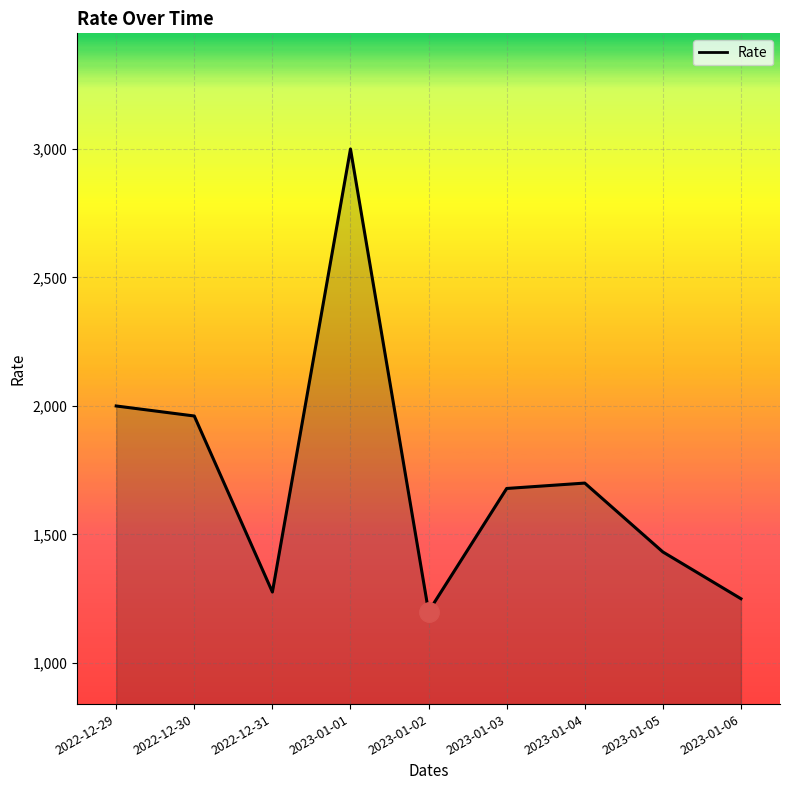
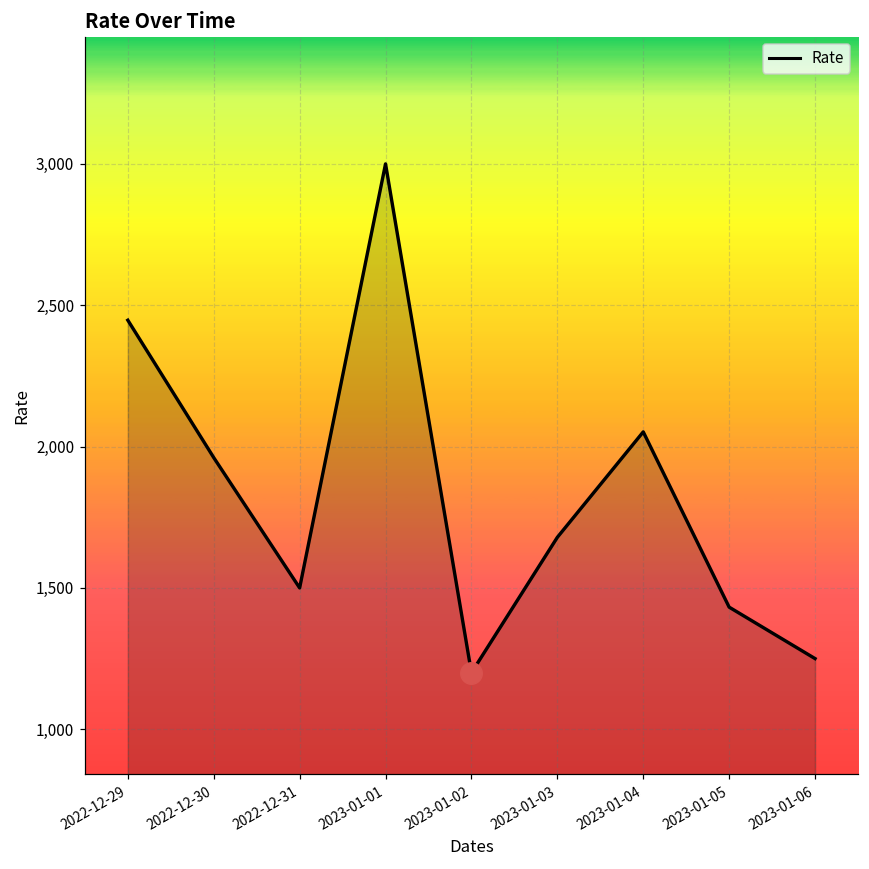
Rate, 2022-12-29: 2,000 -> 2,450
Rate, 2022-12-31: 1,280 -> 1,500
Rate, 2023-01-04: 1,700 -> 2,050
